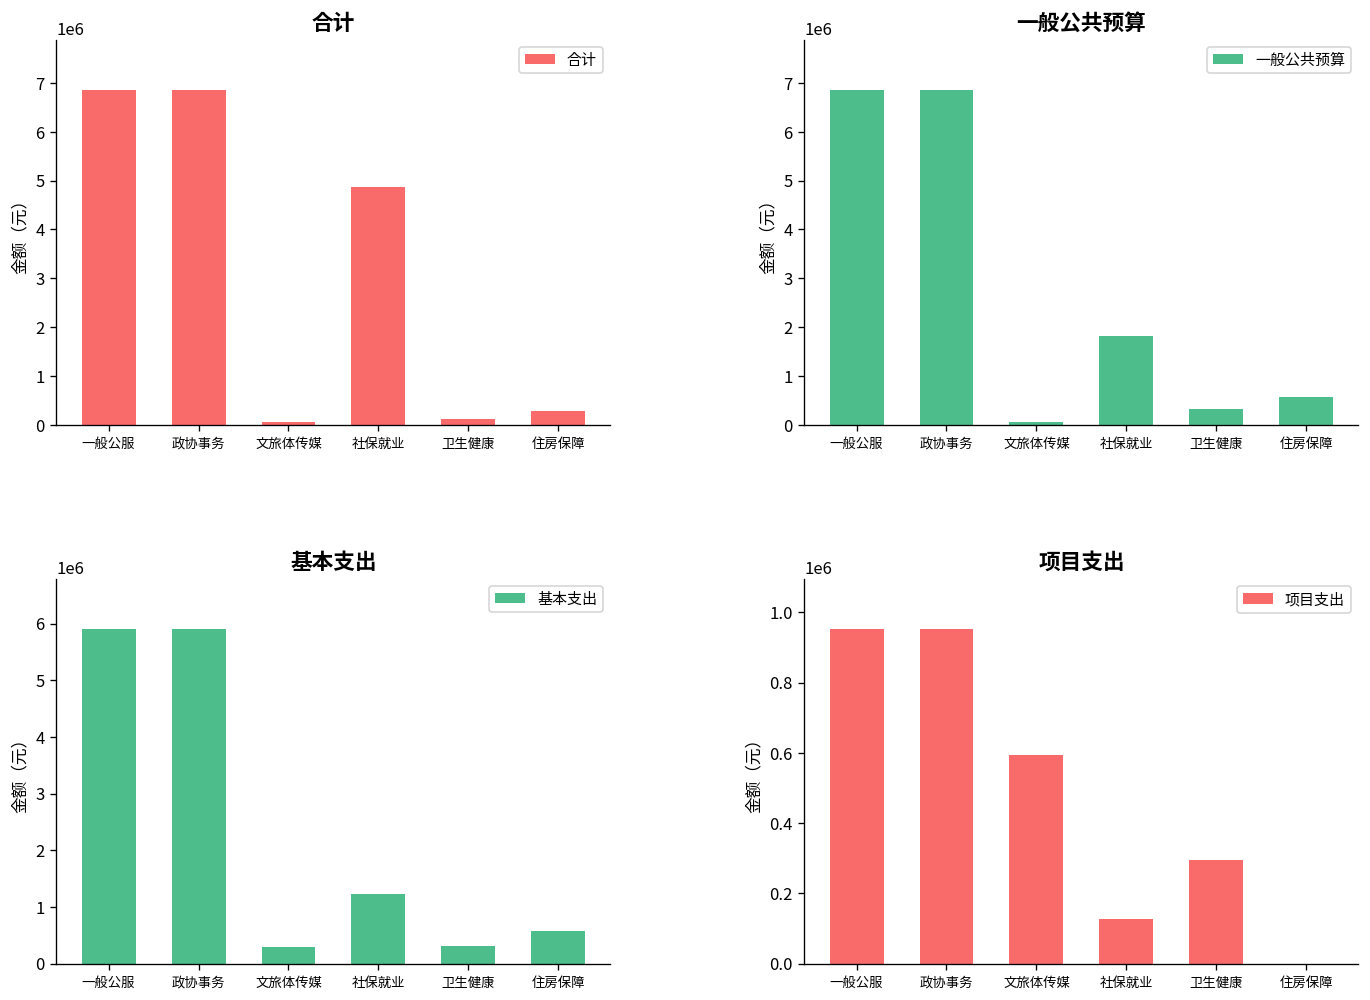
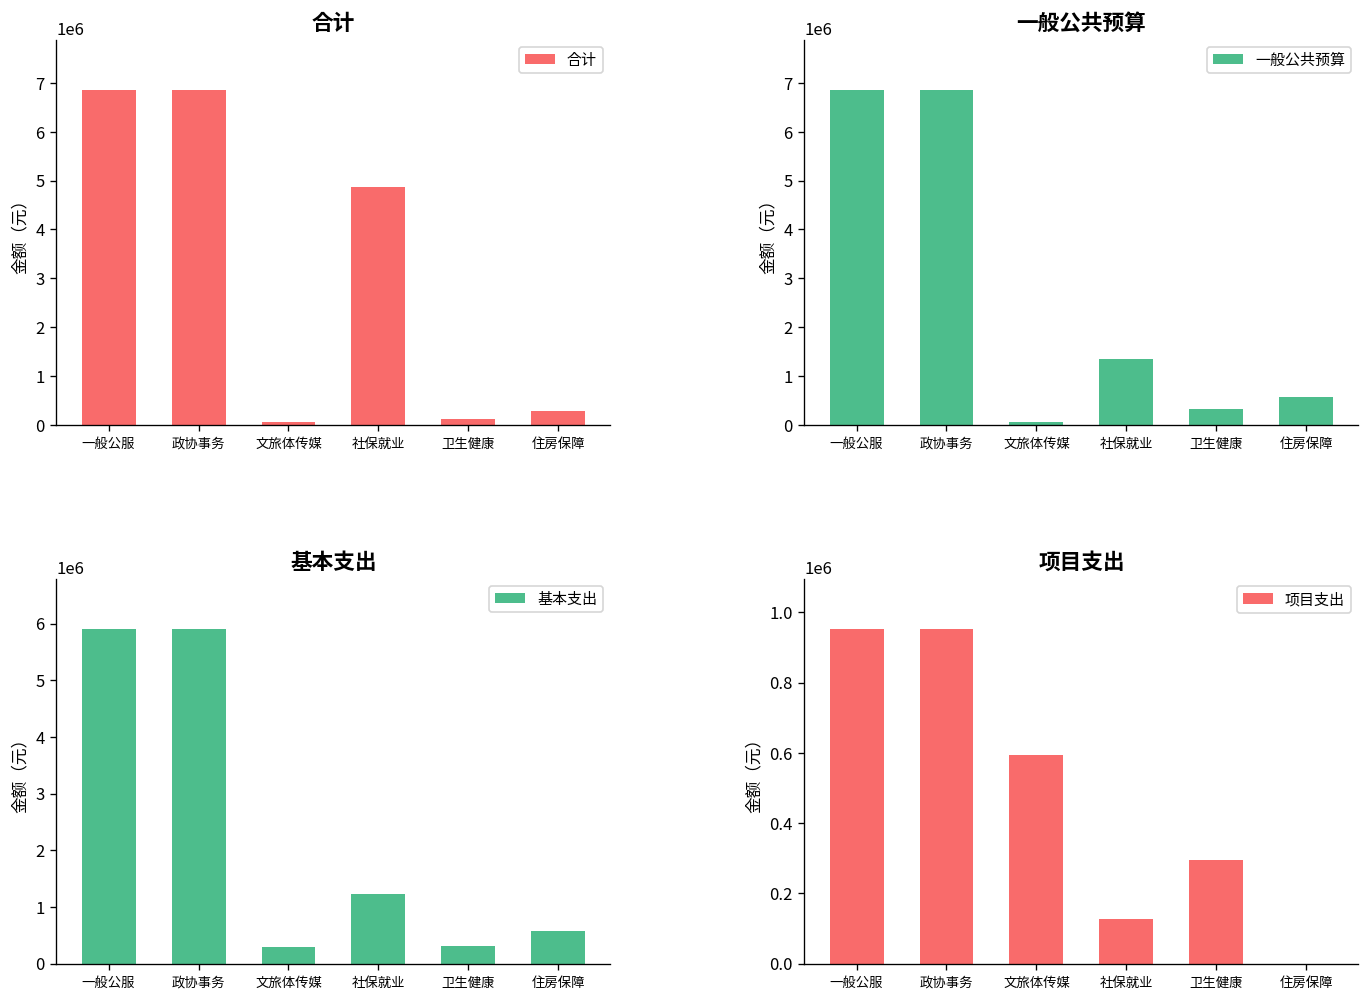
一般公共预算, 社保就业: 1800000 -> 1300000
